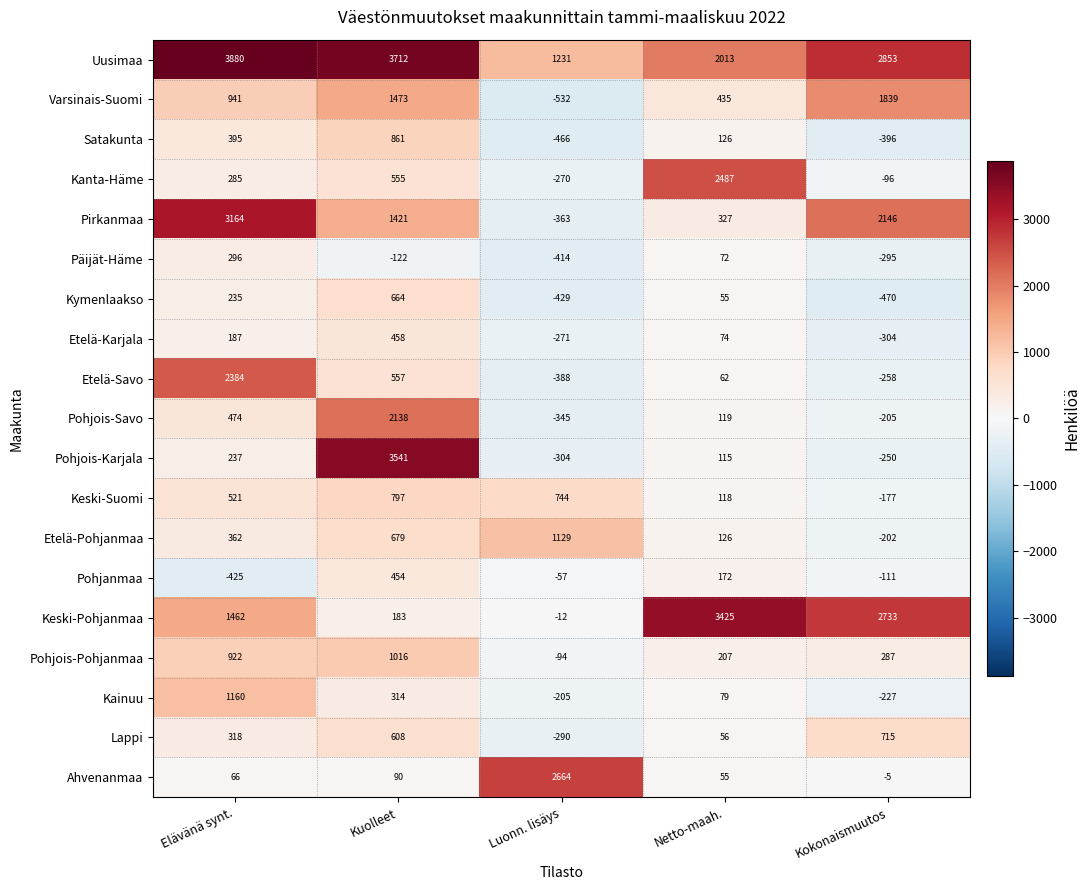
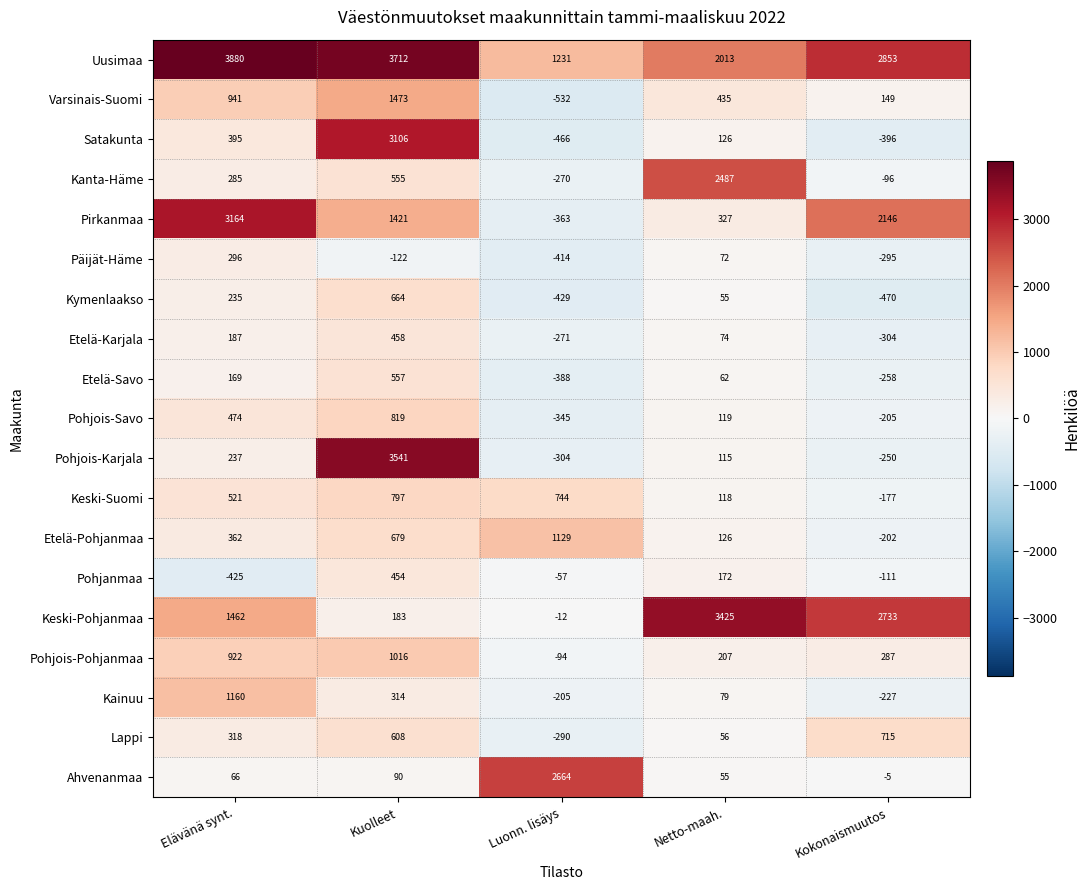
Varsinais-Suomi, Kokonaismuutos: 1839 -> 149
Satakunta, Kuolleet: 861 -> 3106
Etelä-Savo, Elävänä synt.: 2384 -> 169
Pohjois-Savo, Kuolleet: 2138 -> 819
